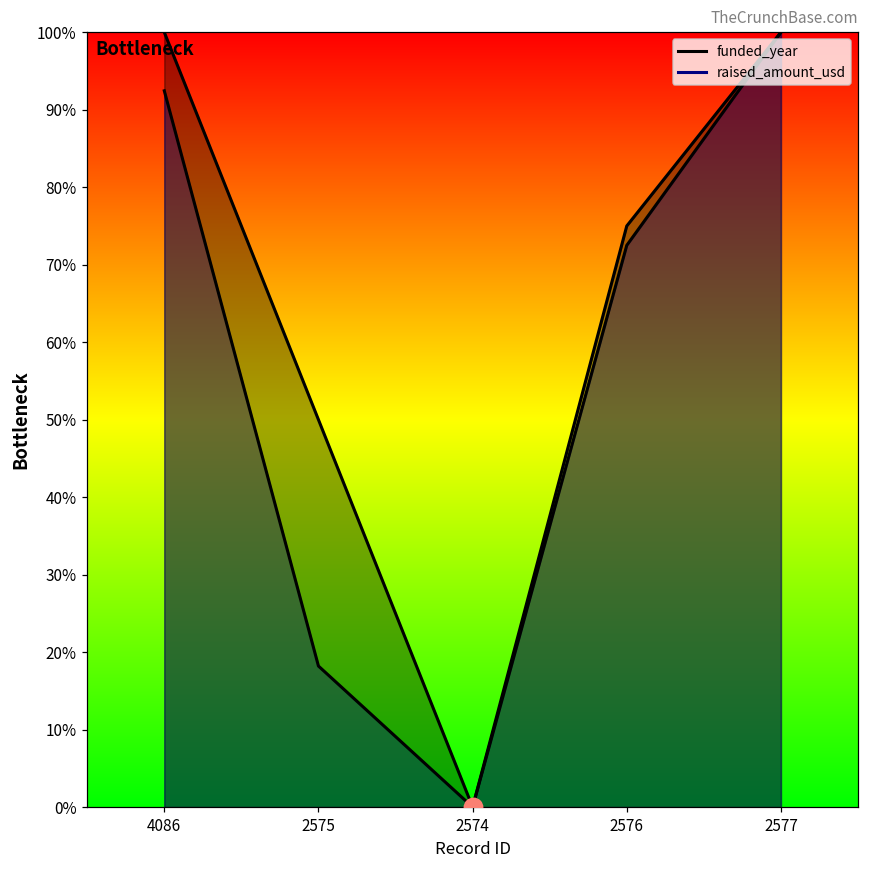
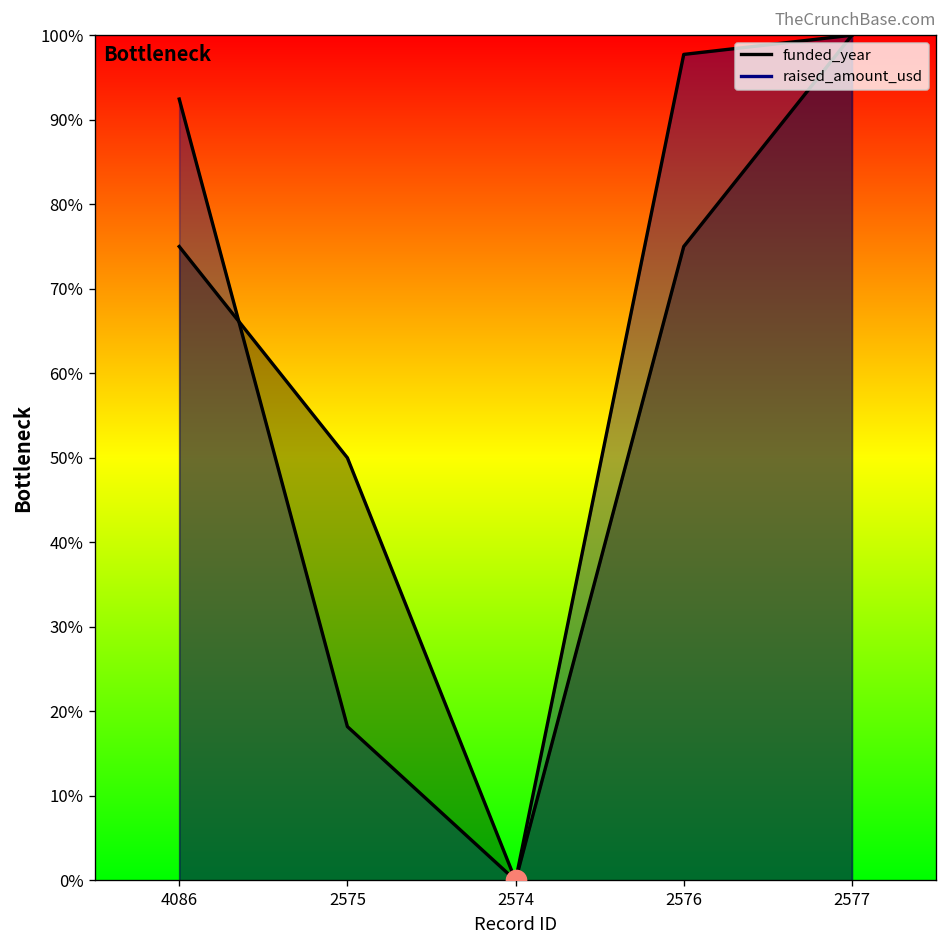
funded_year, 4086: 100% -> 75%
raised_amount_usd, 2576: 72% -> 98%
